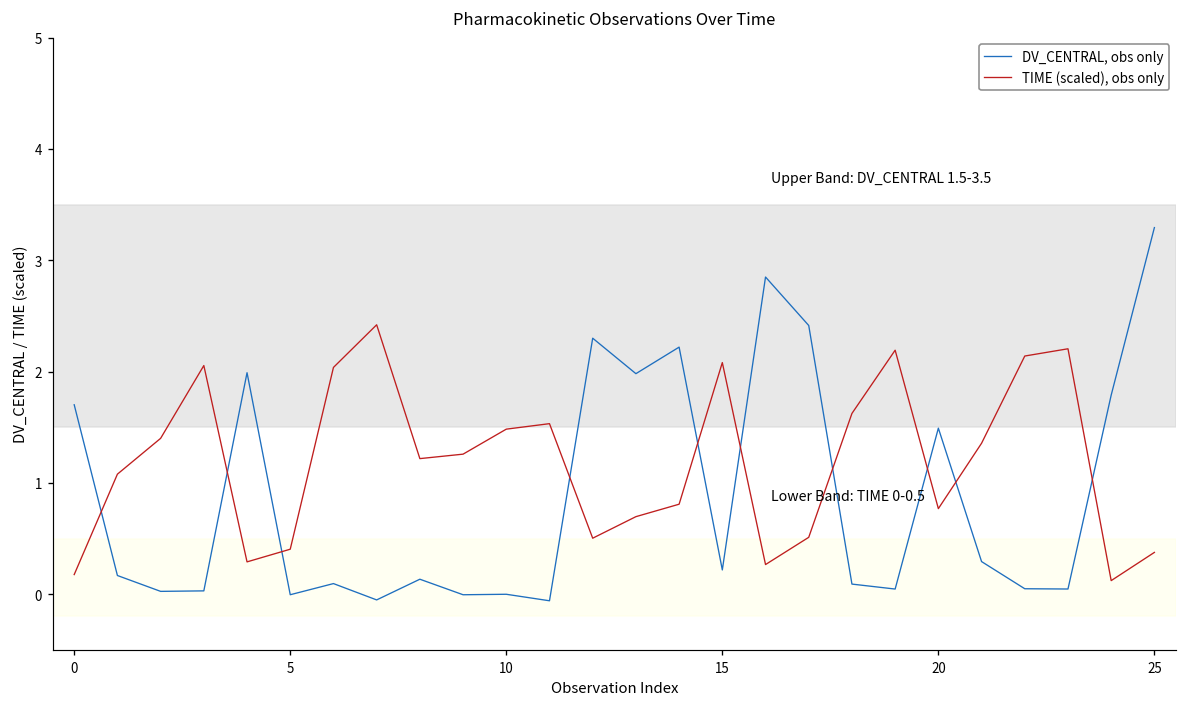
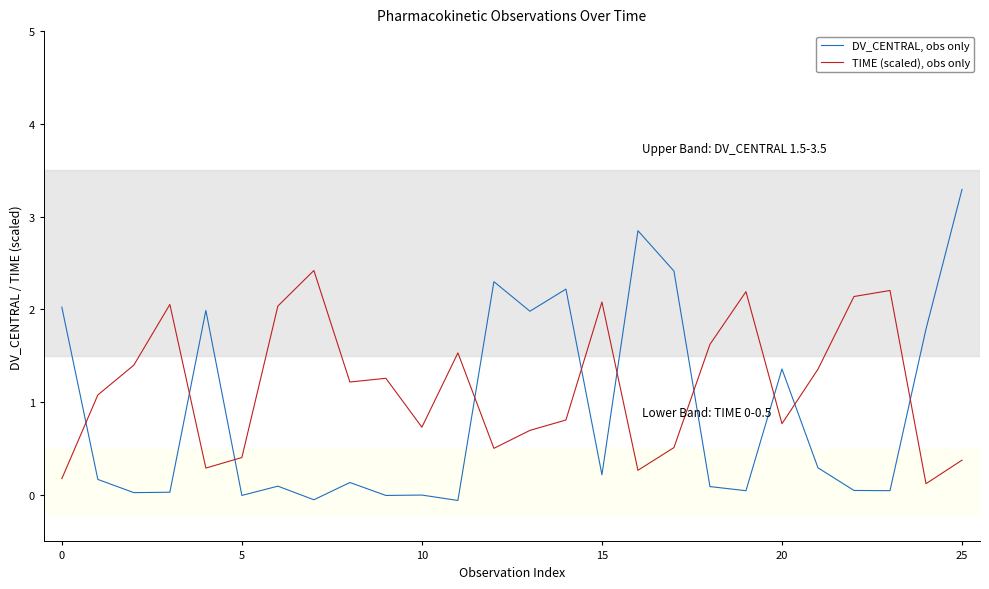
DV_CENTRAL, obs only, 0: 1.7 -> 2.0
TIME (scaled), obs only, 10: 1.5 -> 0.7
DV_CENTRAL, obs only, 20: 1.5 -> 1.4
